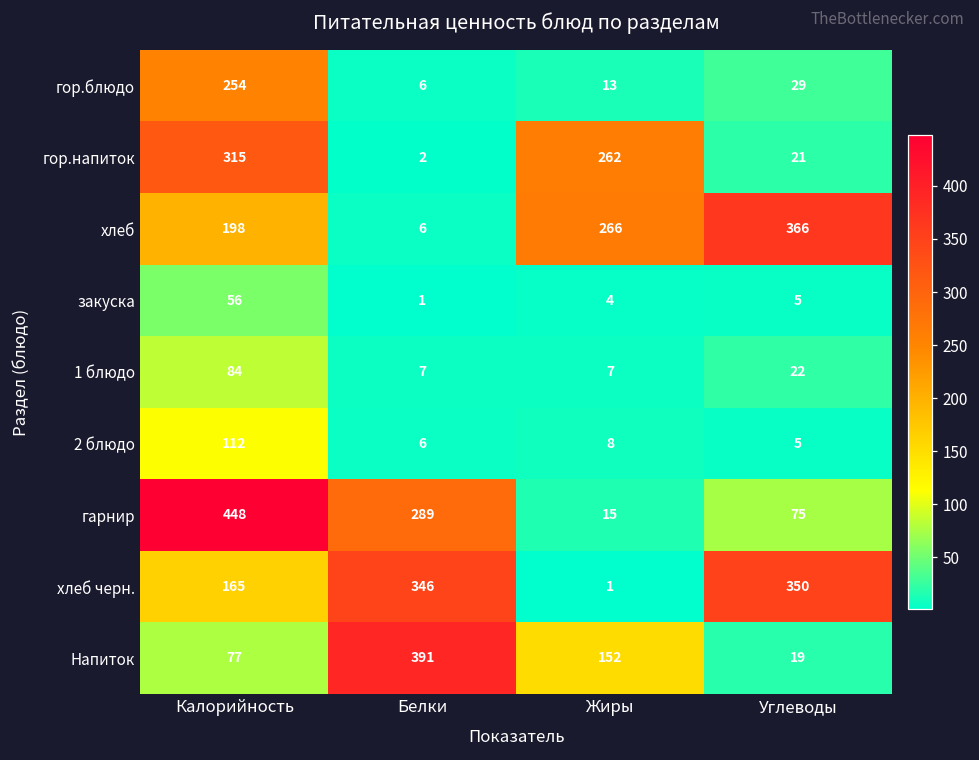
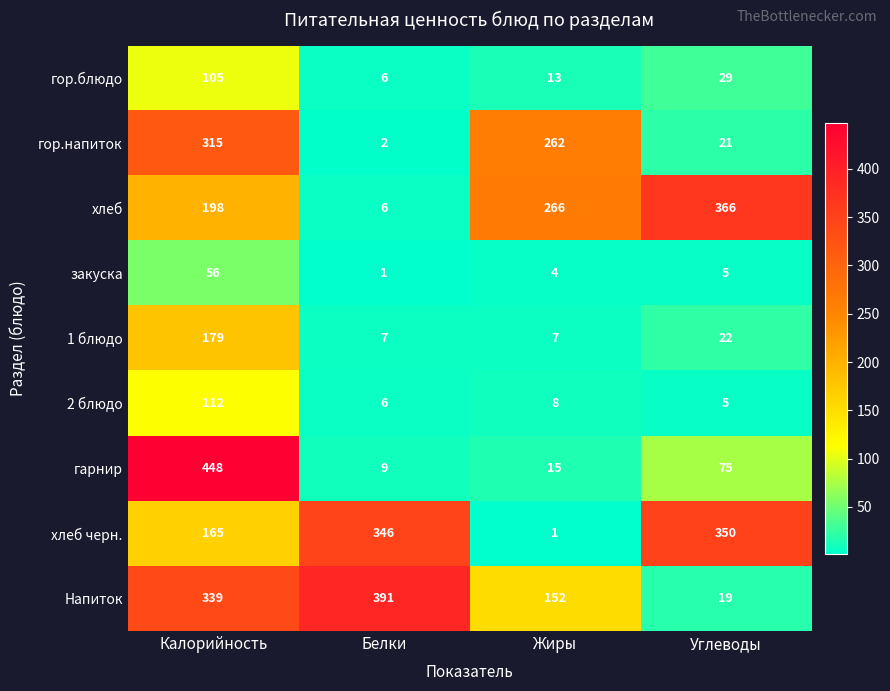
гор.блюдо, Калорийность: 254 -> 105
1 блюдо, Калорийность: 84 -> 179
гарнир, Белки: 289 -> 9
Напиток, Калорийность: 77 -> 339
